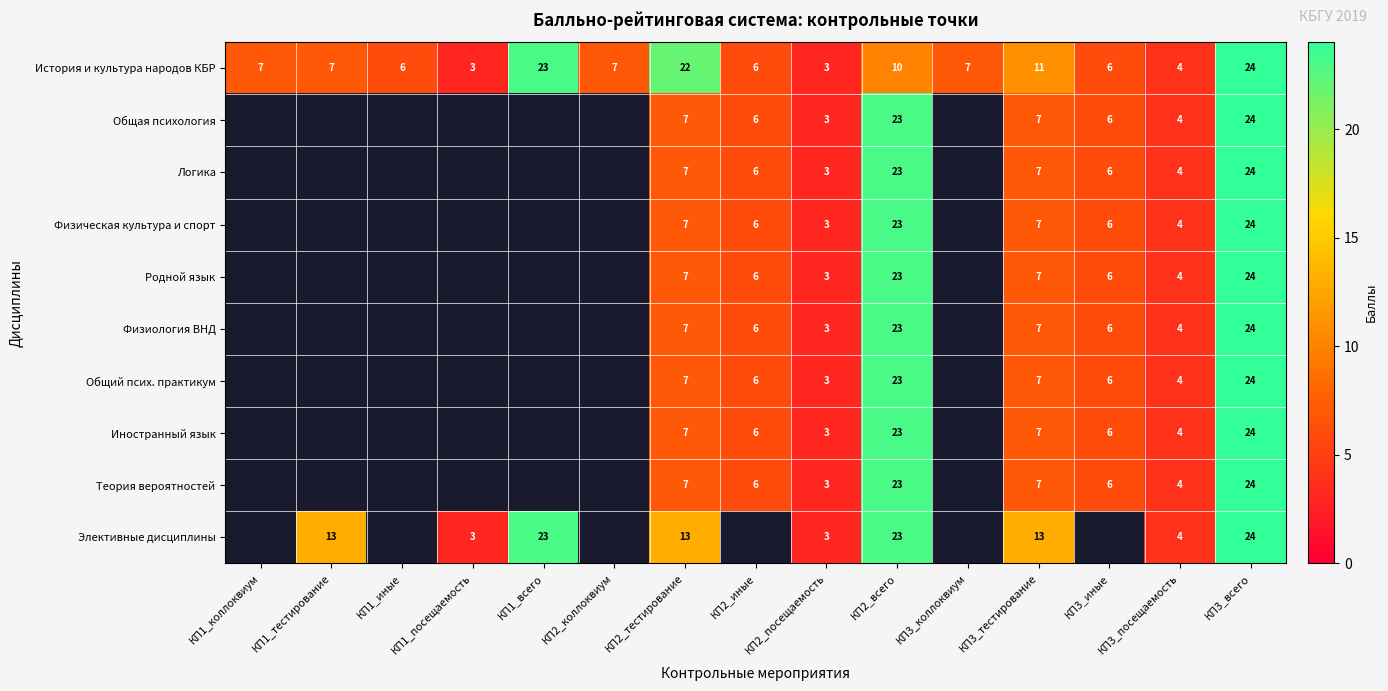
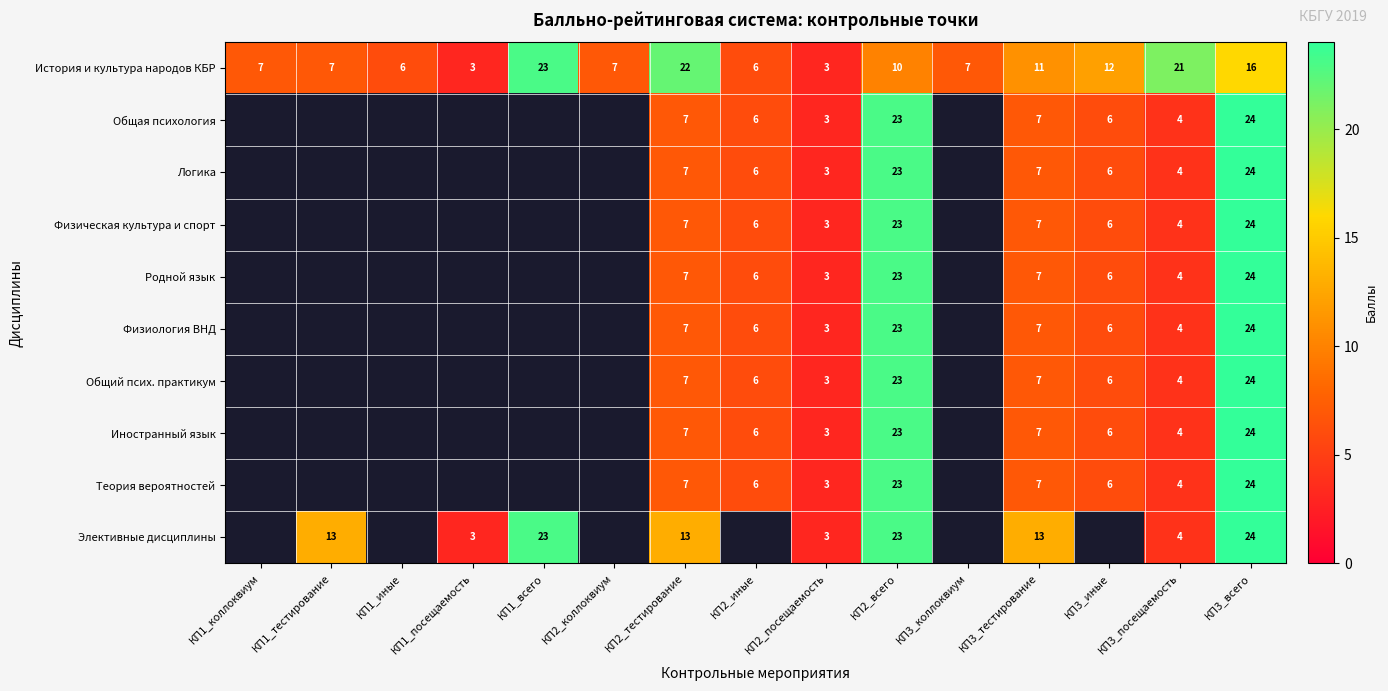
История и культура народов КБР, КП3_иные: 6 -> 12
История и культура народов КБР, КП3_посещаемость: 4 -> 21
История и культура народов КБР, КП3_всего: 24 -> 16
